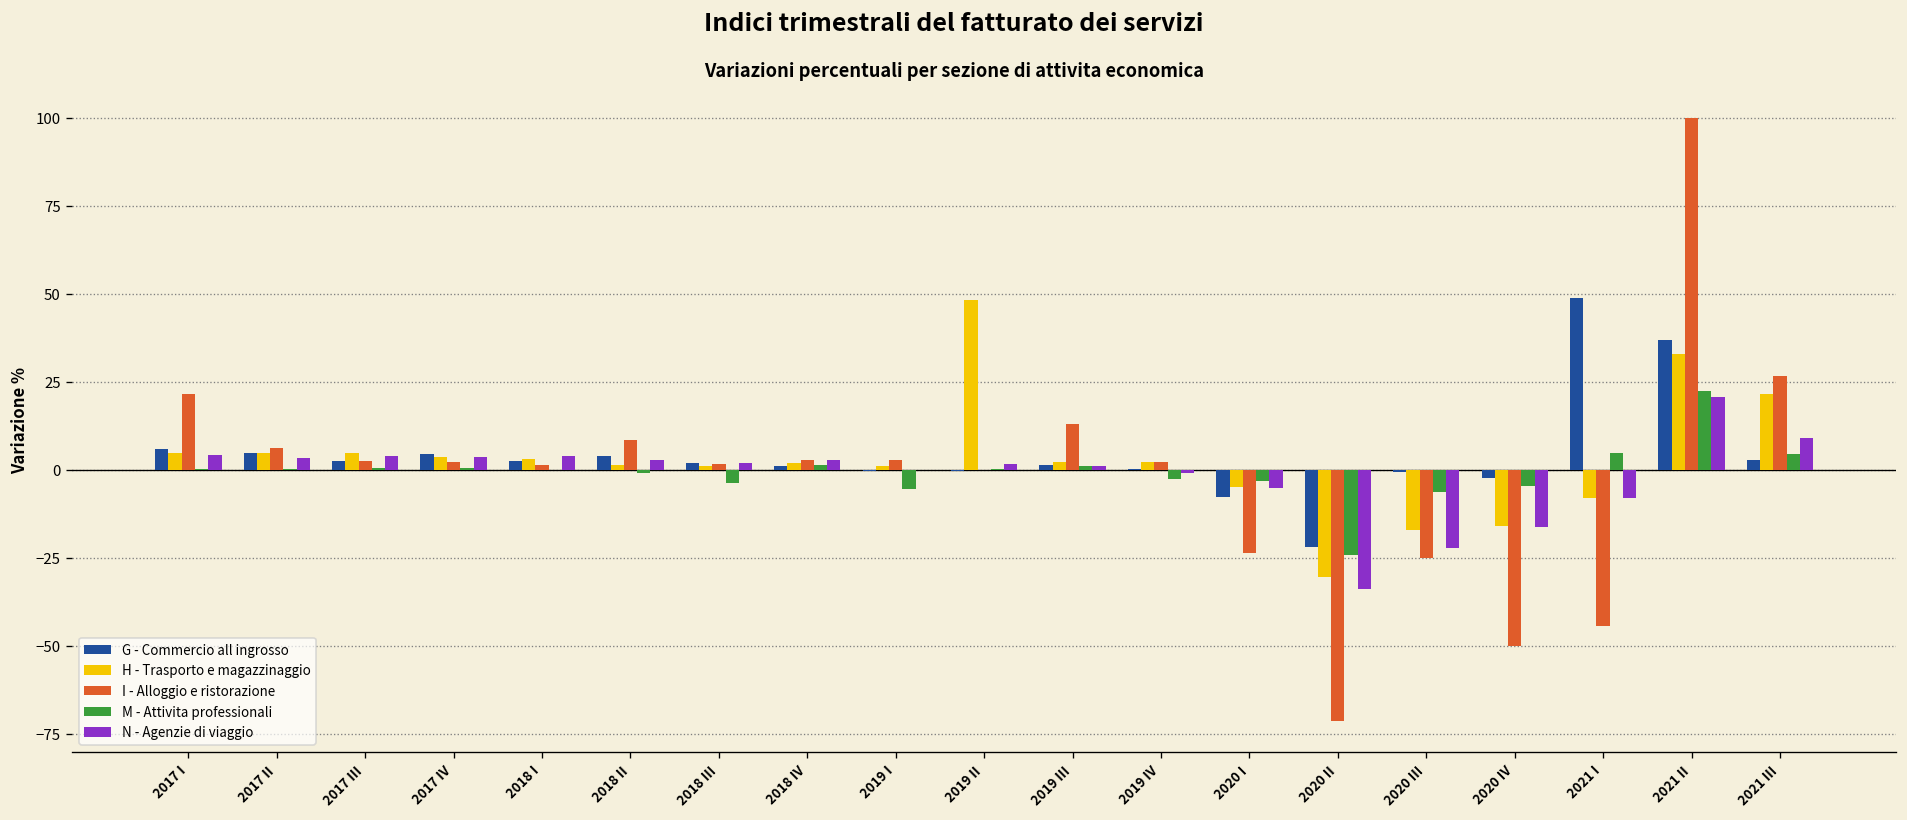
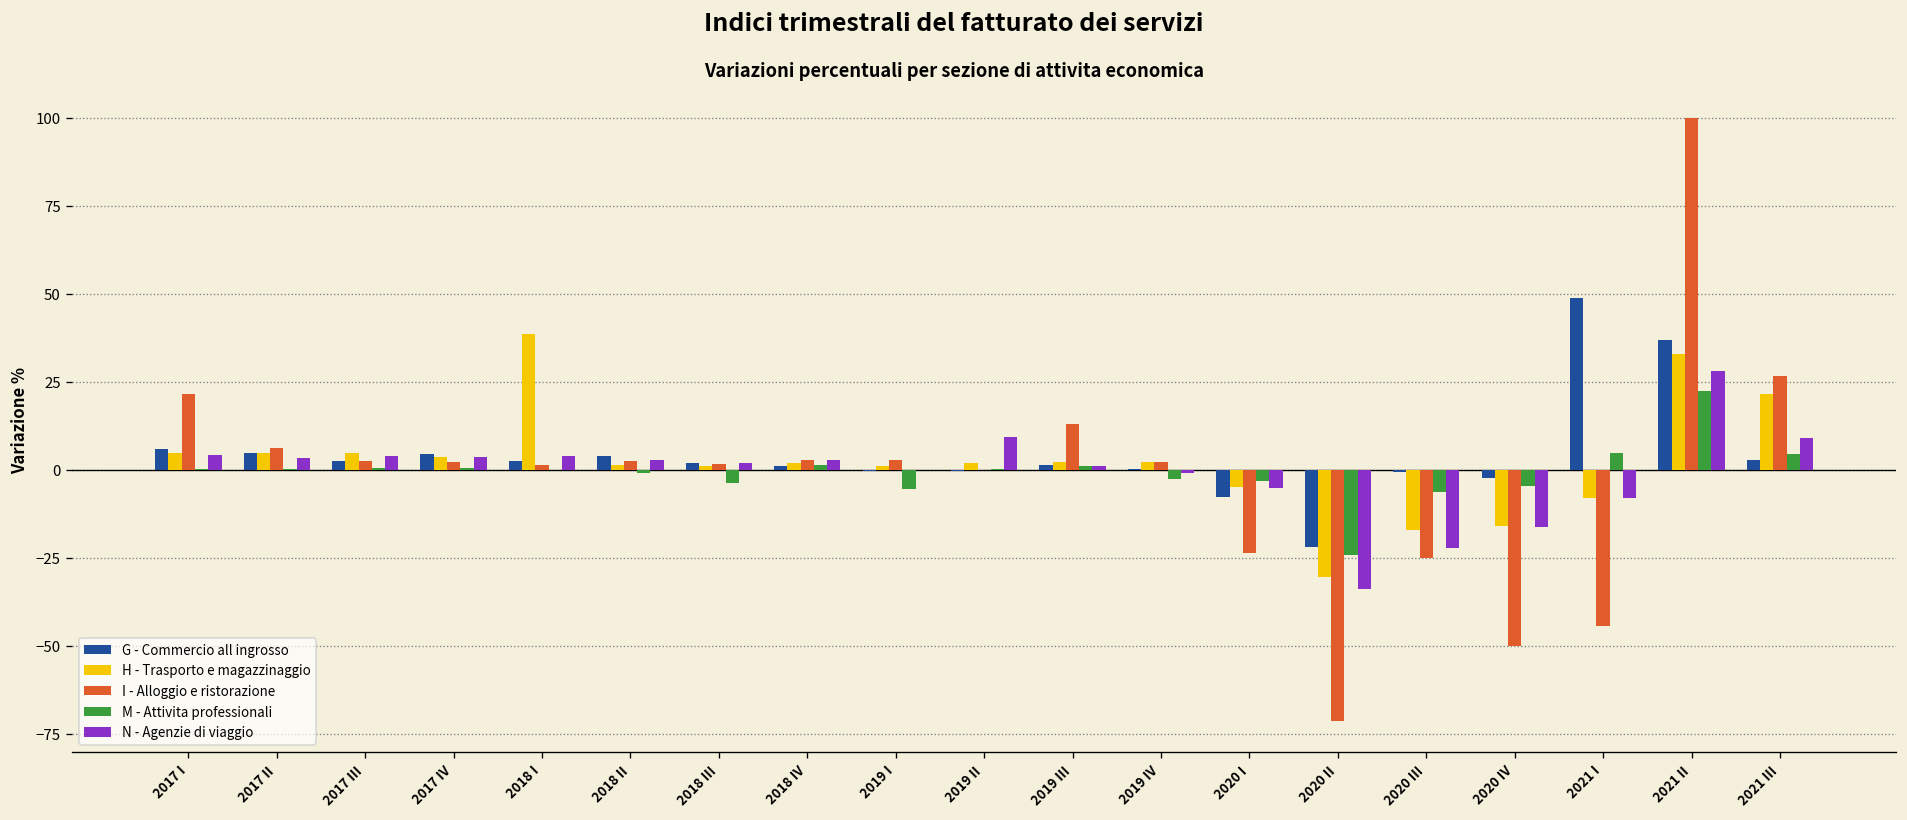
H - Trasporto e magazzinaggio, 2018 I: 3 -> 39
I - Alloggio e ristorazione, 2018 II: 9 -> 3
H - Trasporto e magazzinaggio, 2019 II: 48 -> 2
N - Agenzie di viaggio, 2019 II: 2 -> 9
N - Agenzie di viaggio, 2021 II: 21 -> 28
